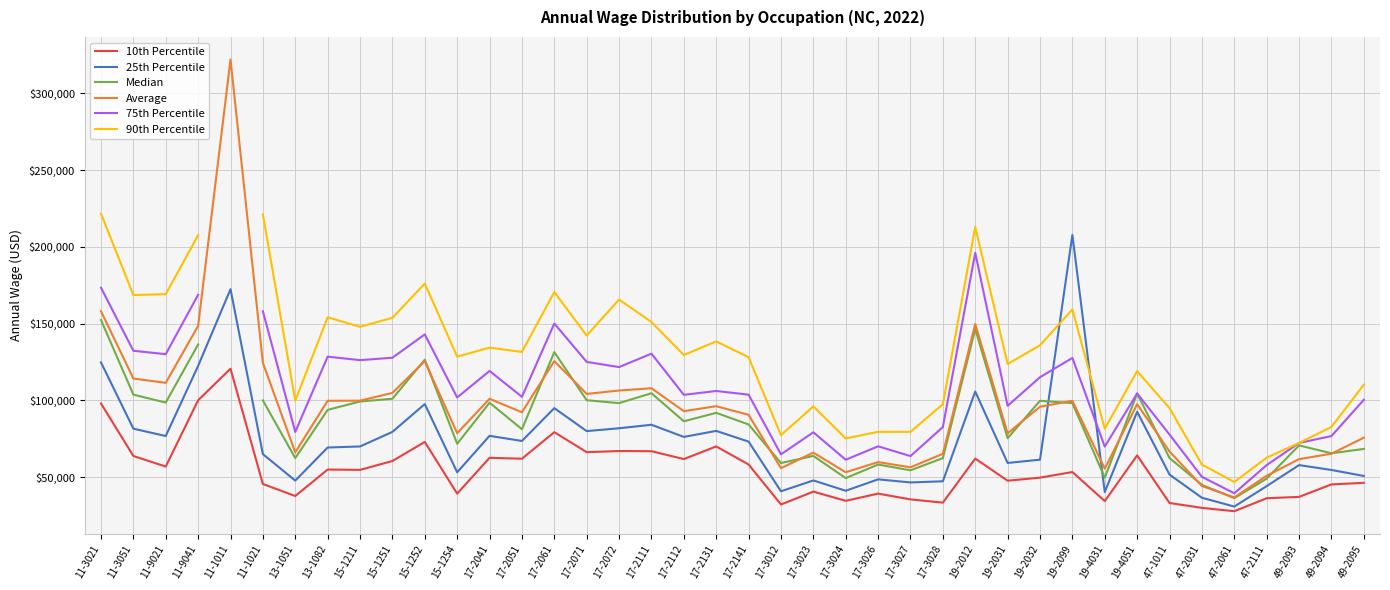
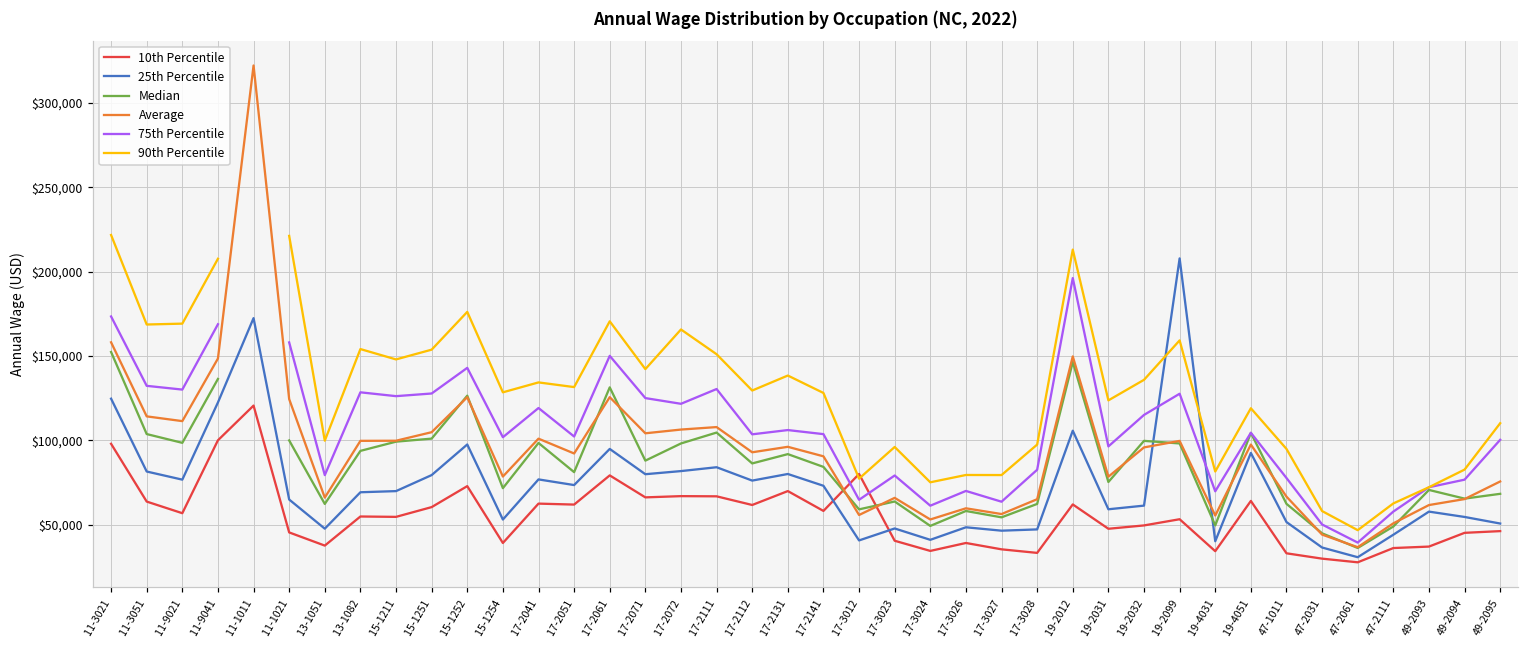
Median, 17-2071: $100,000 -> $88,000
10th Percentile, 17-3012: $32,000 -> $80,000
